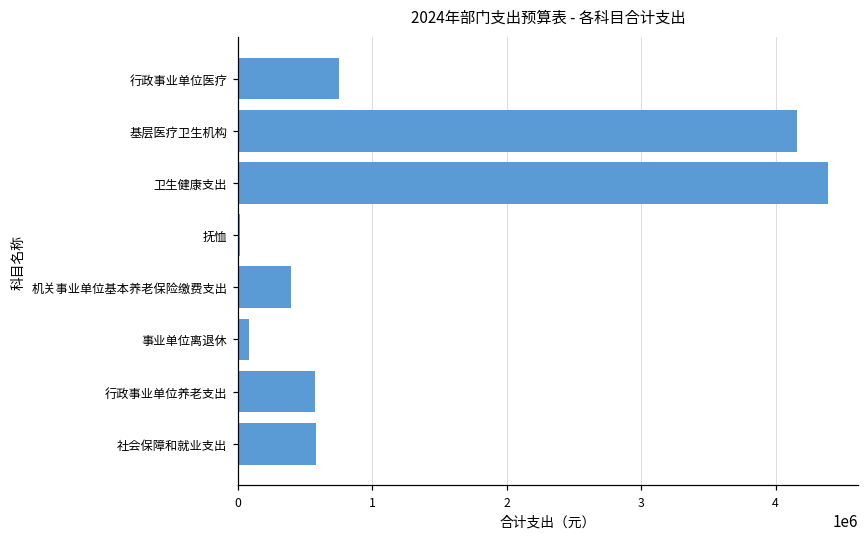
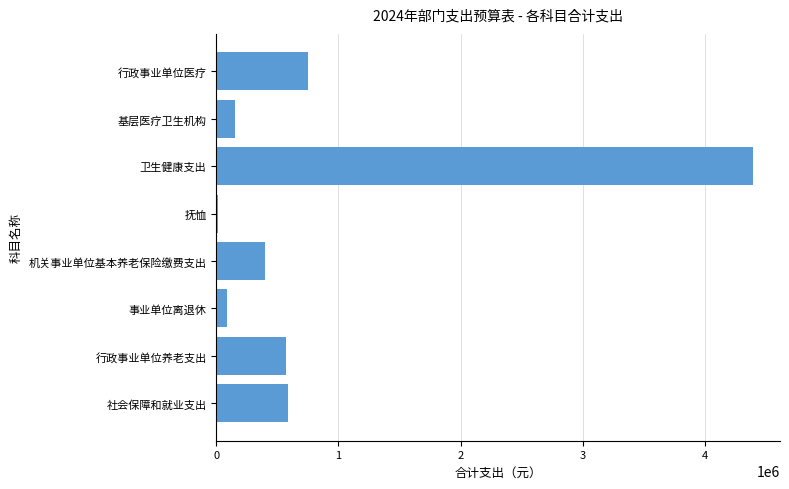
基层医疗卫生机构: 4160000 -> 150000
